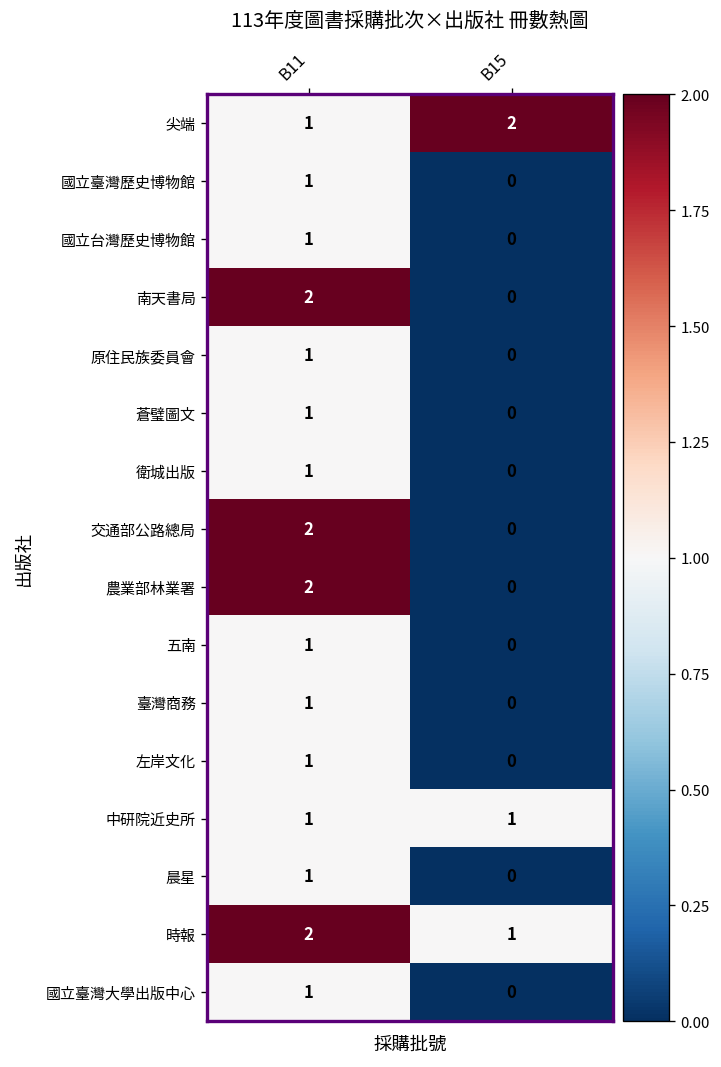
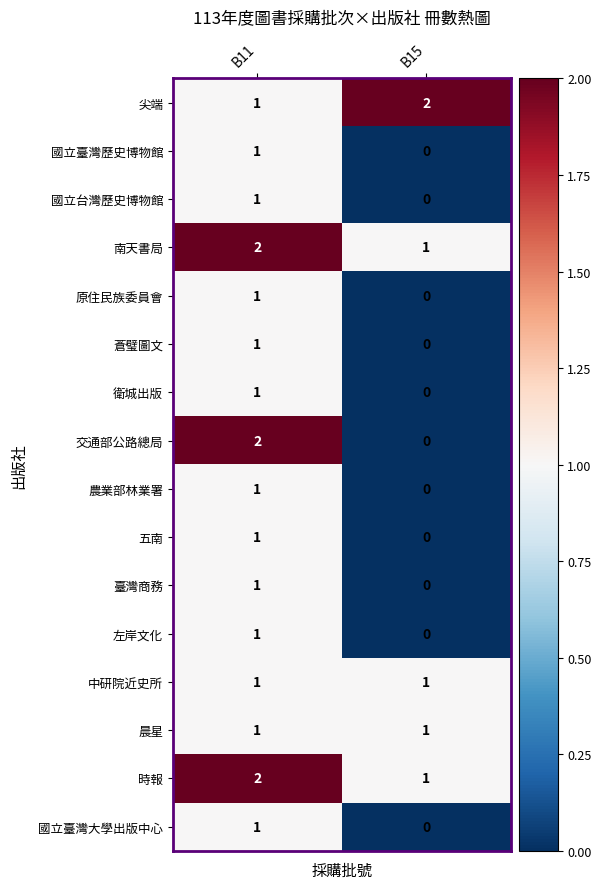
南天書局, B15: 0 -> 1
農業部林業署, B11: 2 -> 1
晨星, B15: 0 -> 1
